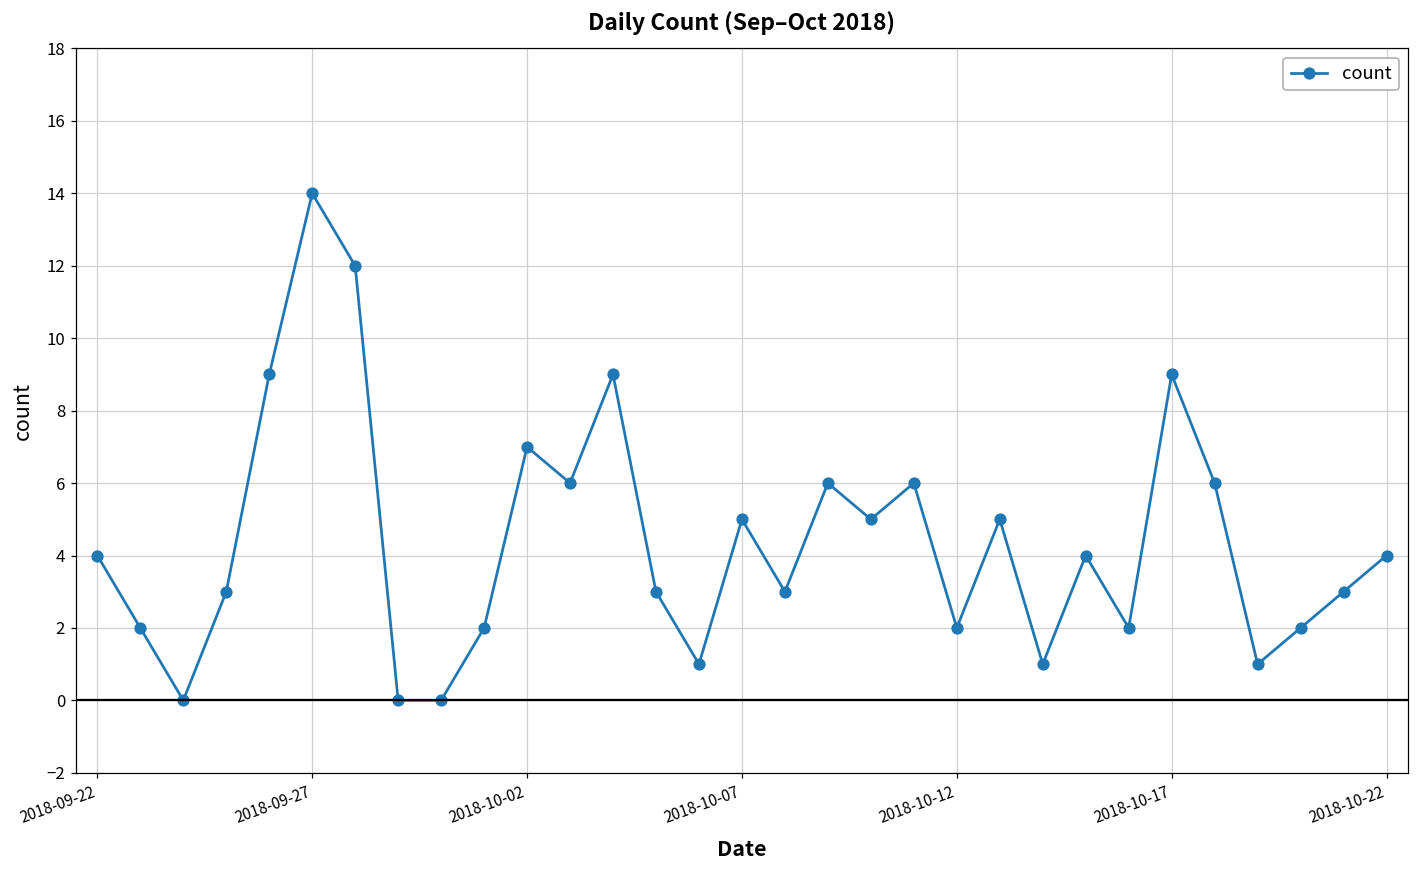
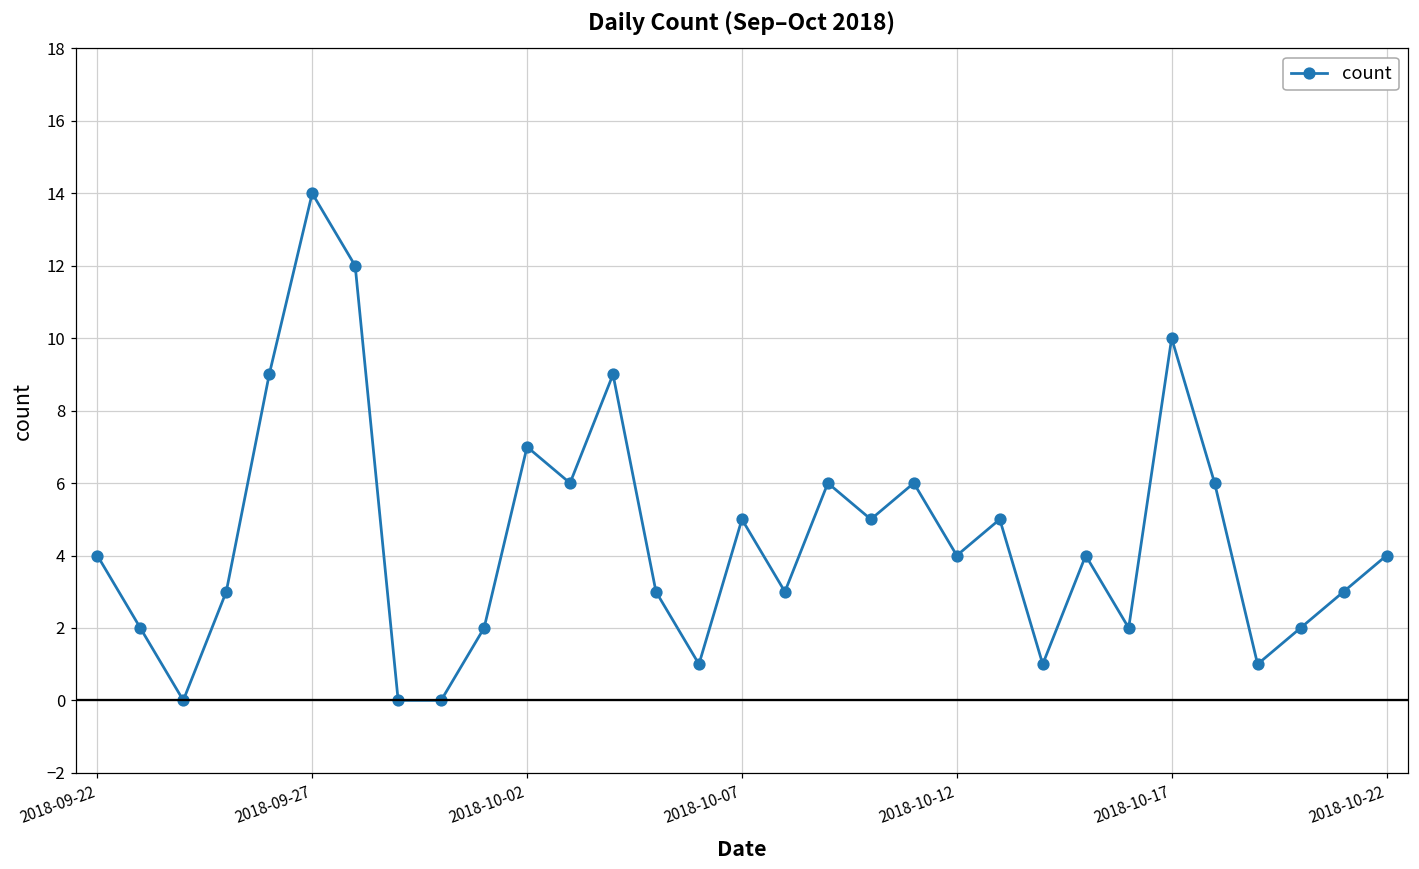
2018-10-12: 2 -> 4
2018-10-17: 9 -> 10
